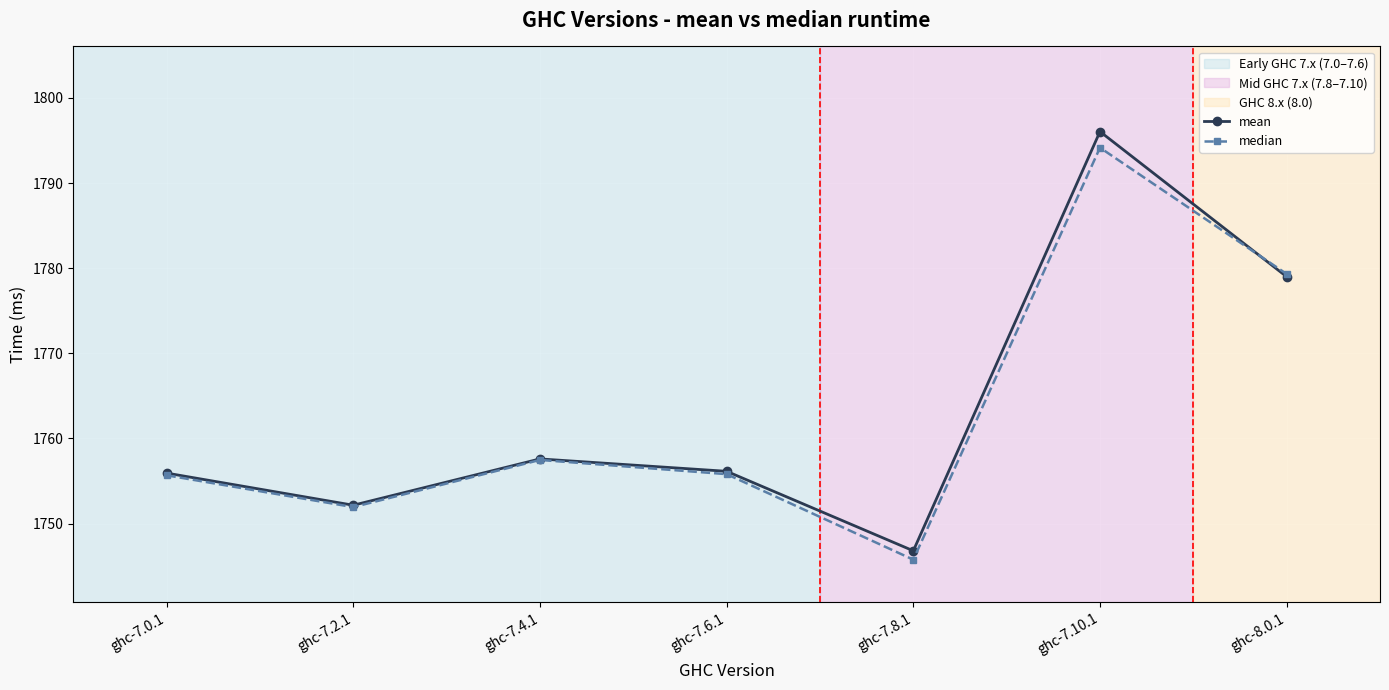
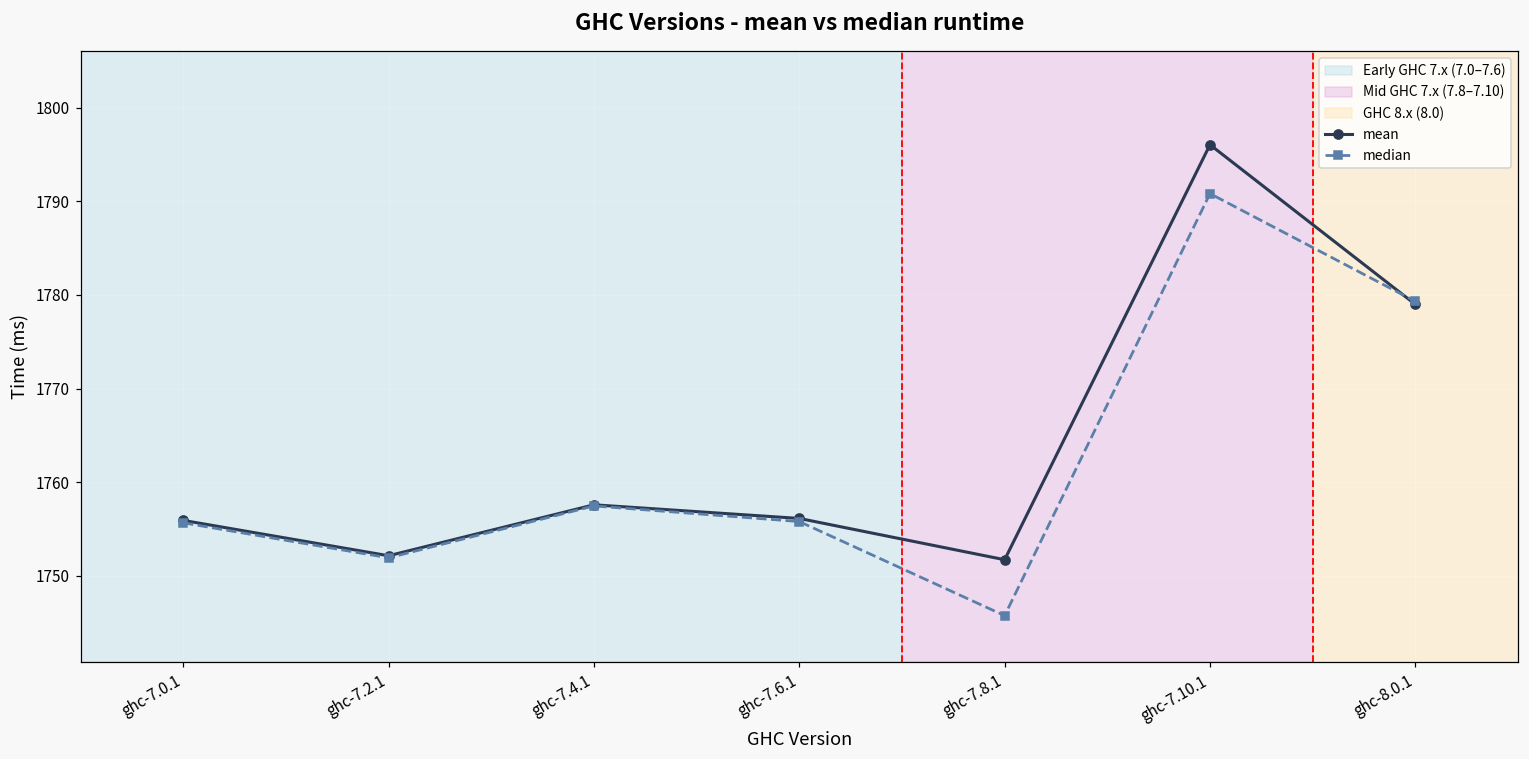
mean, ghc-7.8.1: 1747 -> 1752
median, ghc-7.10.1: 1794 -> 1791
